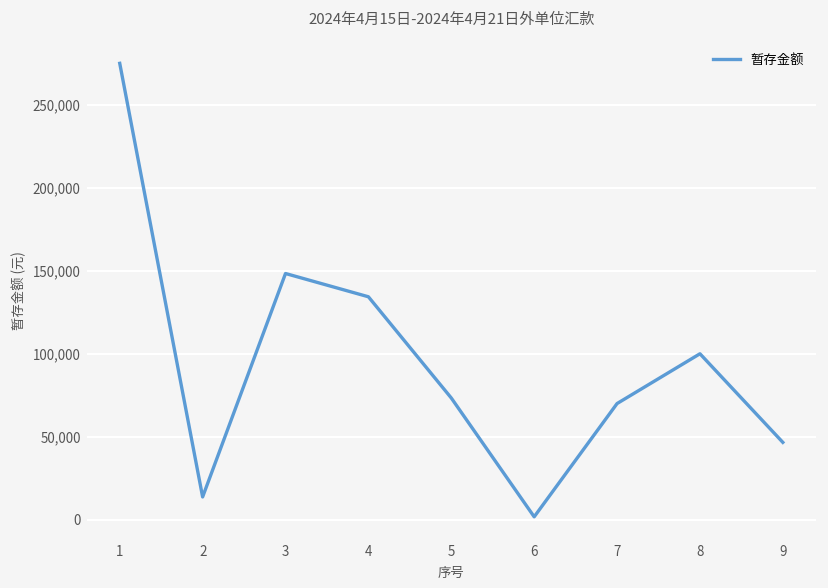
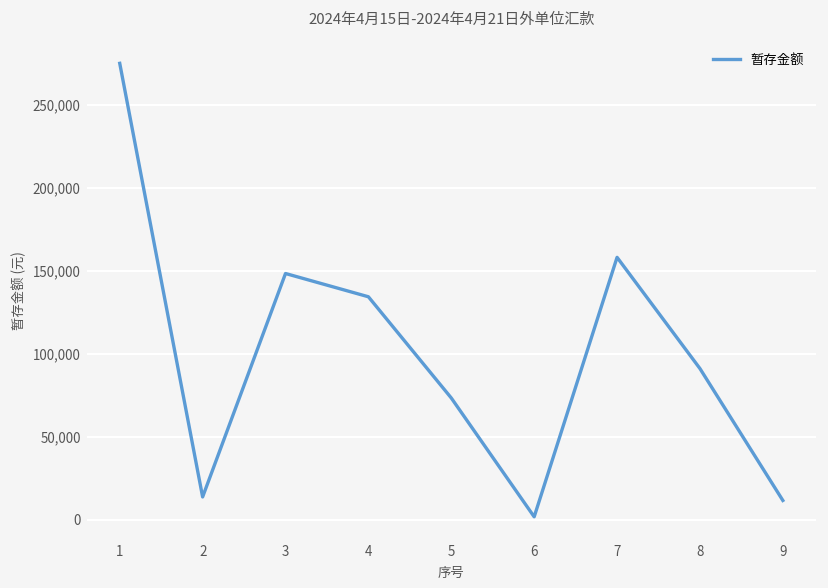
7: 70,000 -> 158,000
8: 100,000 -> 91,000
9: 47,000 -> 12,000
